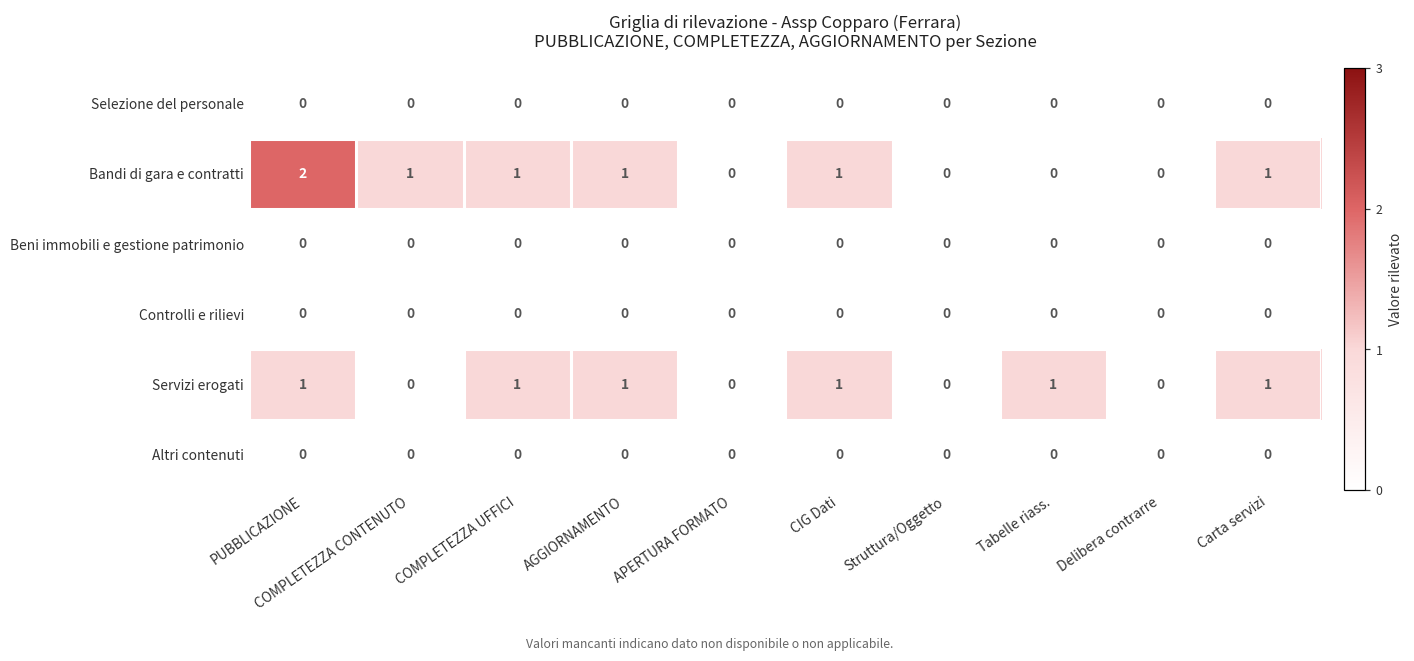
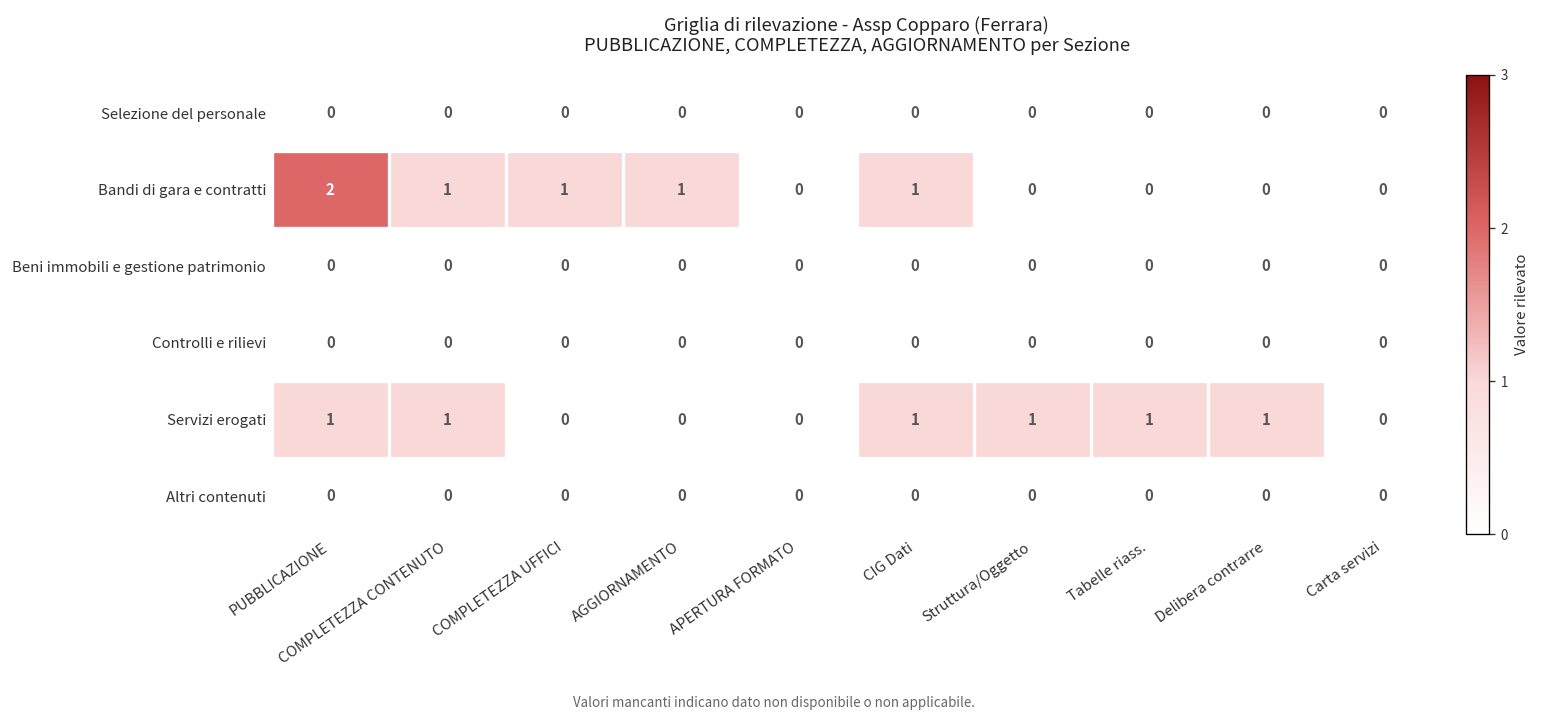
Bandi di gara e contratti, Carta servizi: 1 -> 0
Servizi erogati, COMPLETEZZA CONTENUTO: 0 -> 1
Servizi erogati, COMPLETEZZA UFFICI: 1 -> 0
Servizi erogati, AGGIORNAMENTO: 1 -> 0
Servizi erogati, Struttura/Oggetto: 0 -> 1
Servizi erogati, Delibera contrarre: 0 -> 1
Servizi erogati, Carta servizi: 1 -> 0
